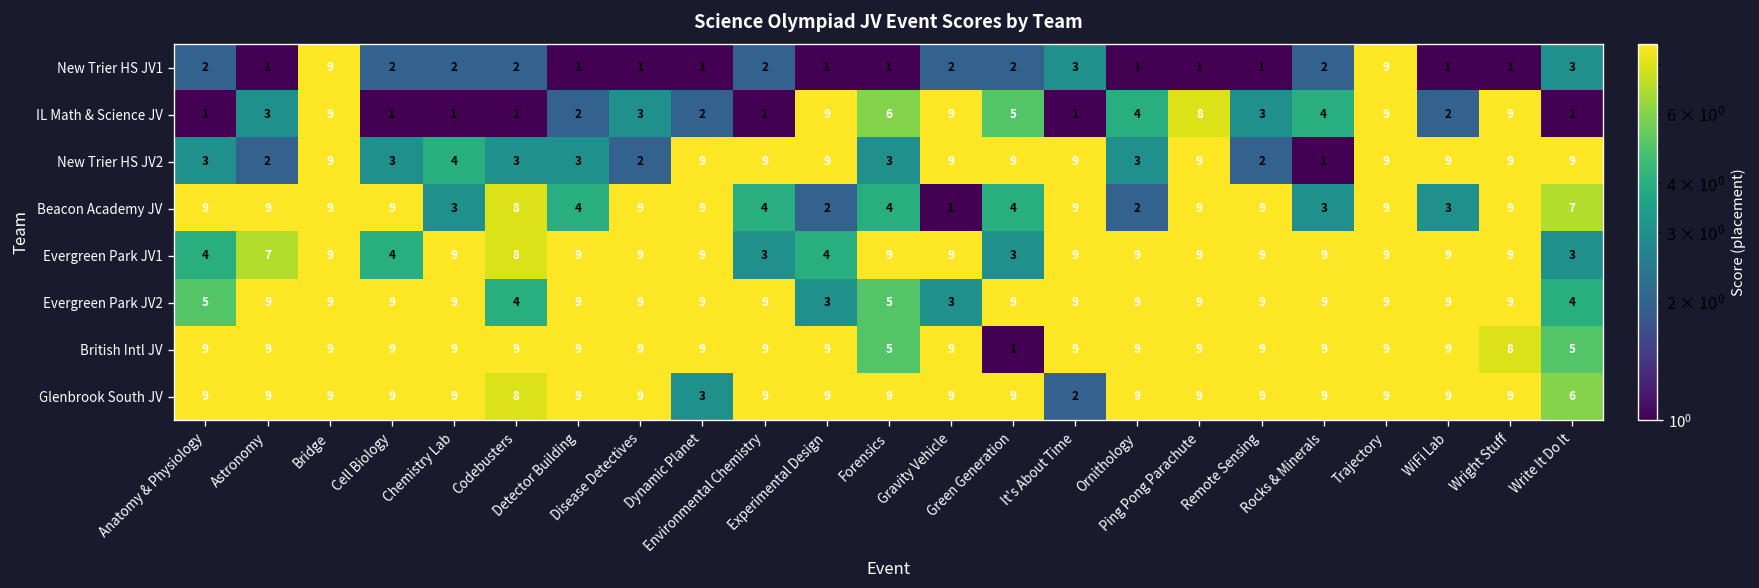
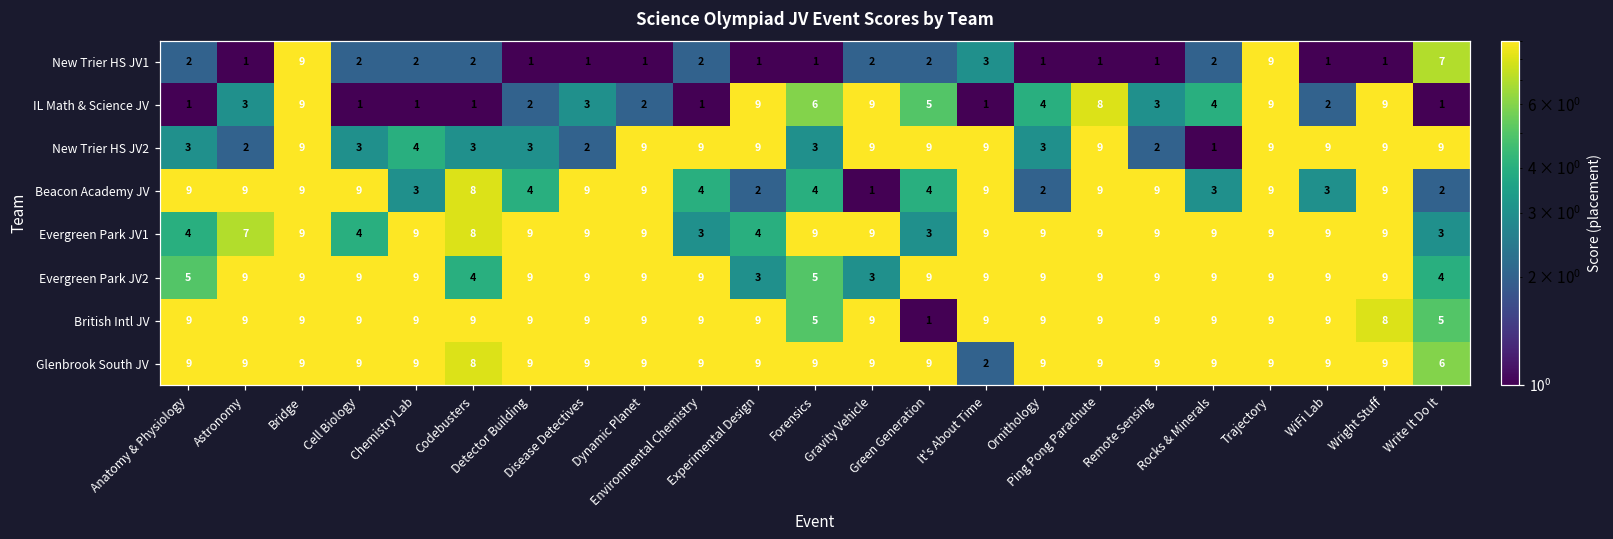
New Trier HS JV1, Write It Do It: 3 -> 7
Beacon Academy JV, Write It Do It: 7 -> 2
Glenbrook South JV, Dynamic Planet: 3 -> 9
